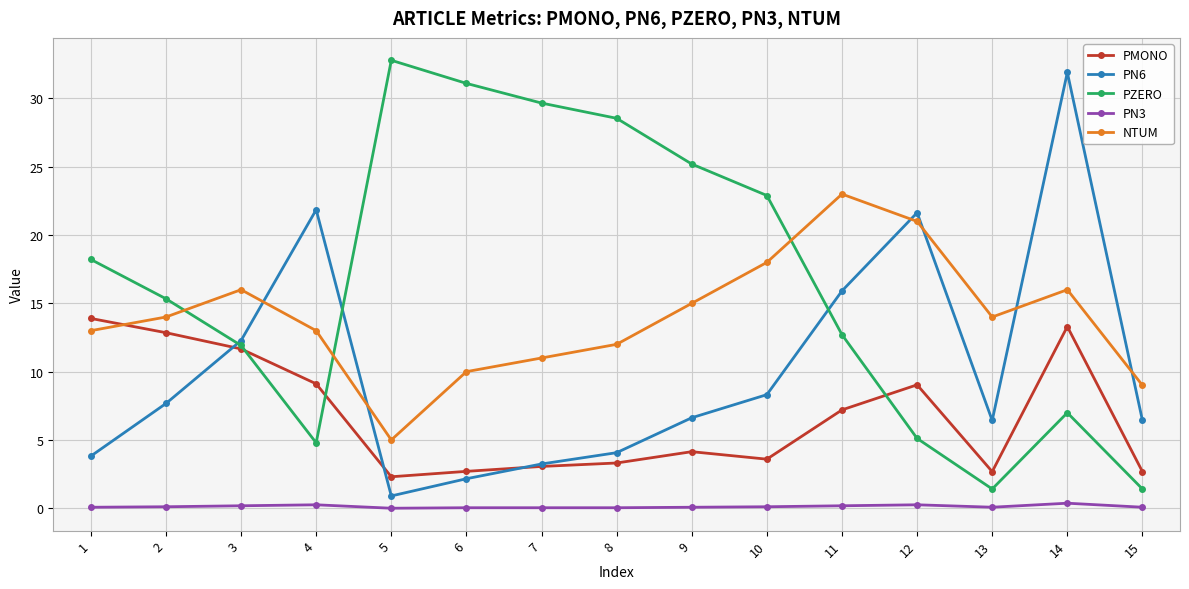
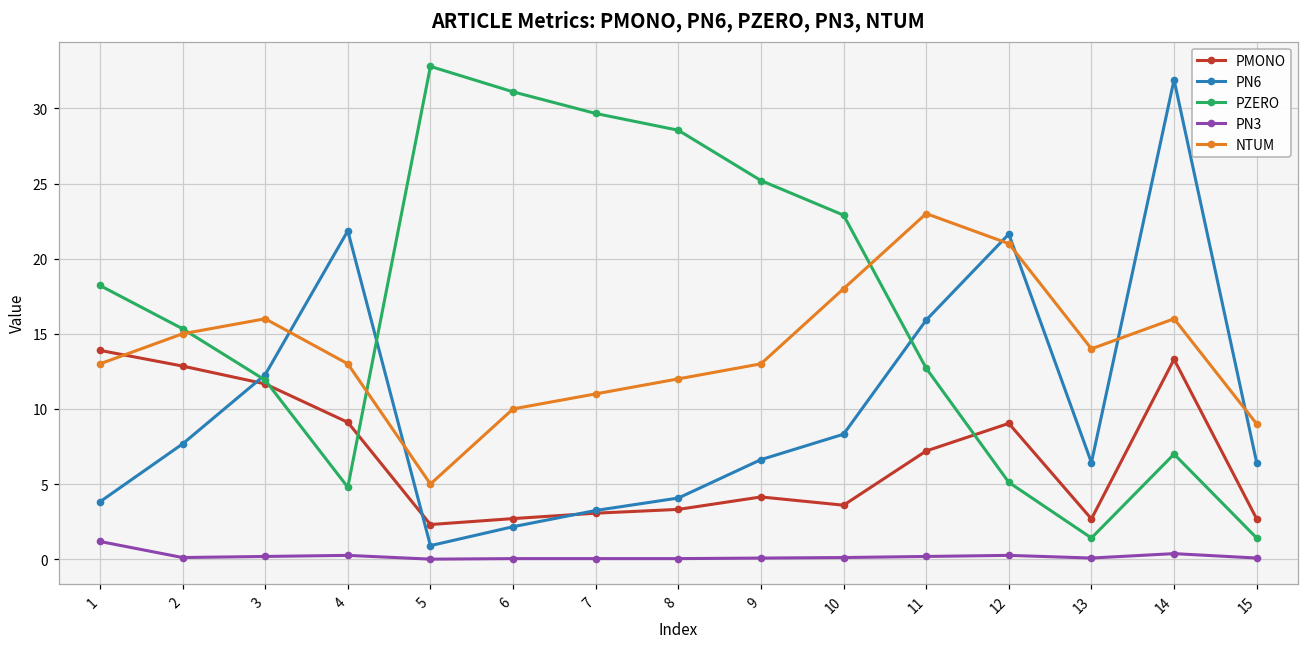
PN3, 1: 0.1 -> 1.2
NTUM, 2: 14 -> 15
NTUM, 9: 15 -> 13
